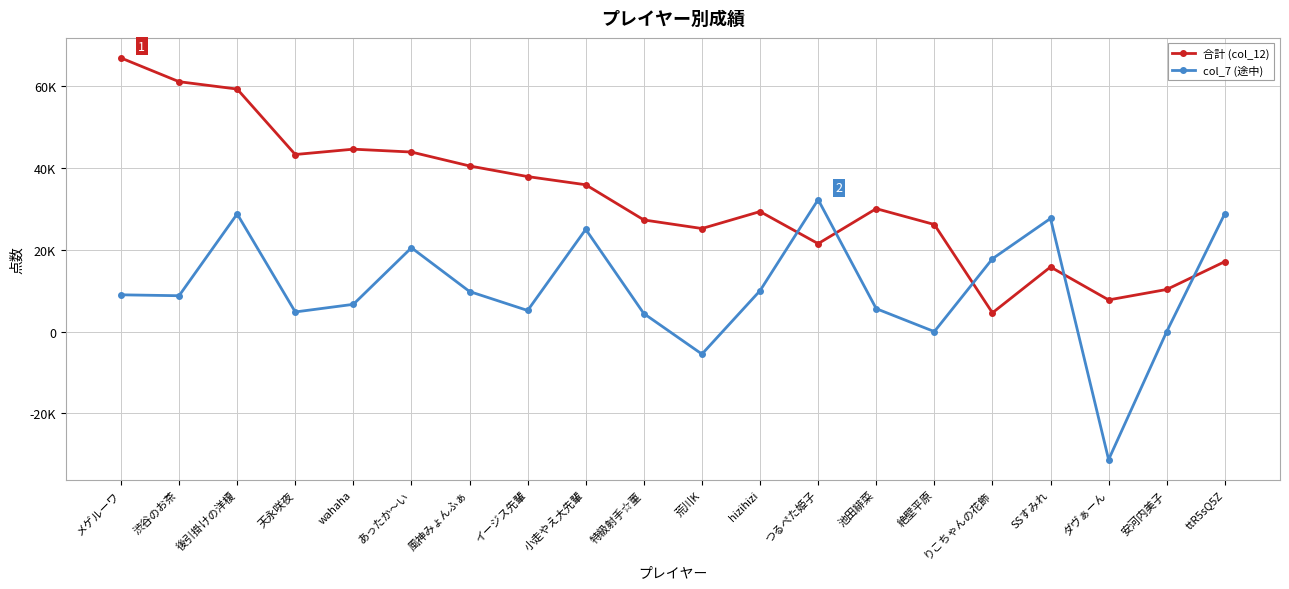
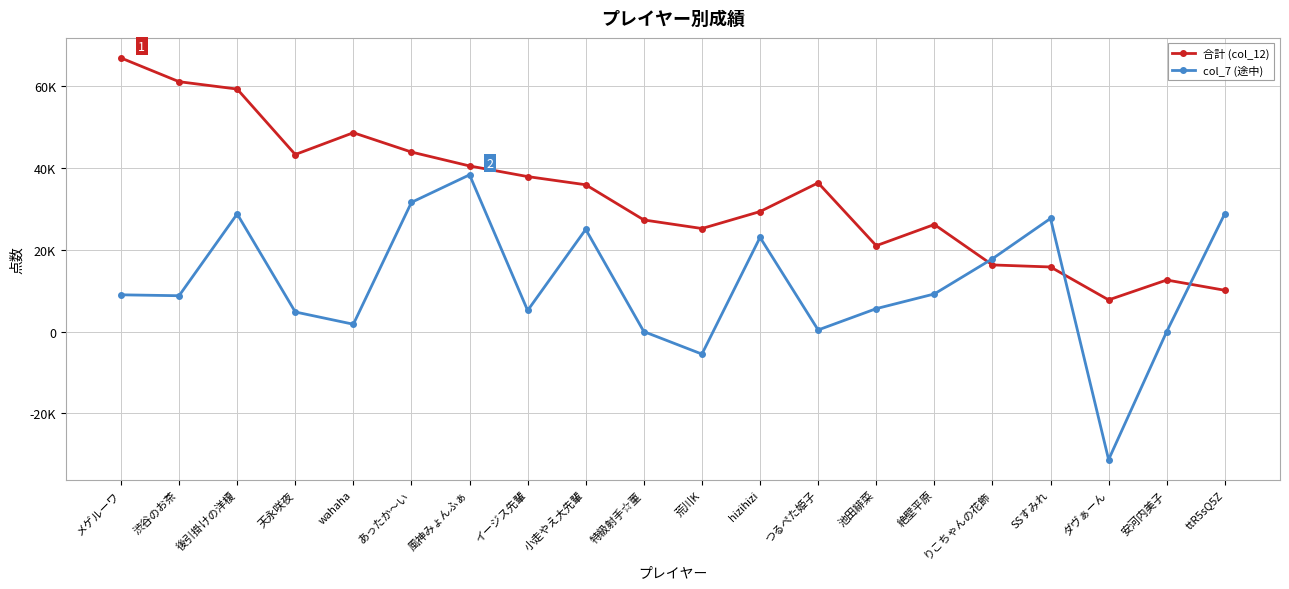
合計 (col_12), wahaha: 45000 -> 49000
col_7 (途中), wahaha: 7000 -> 2000
col_7 (途中), あったか～い: 21000 -> 32000
col_7 (途中), 風神みょんふぁ: 10000 -> 38000
col_7 (途中), 特級射手☆菫: 4000 -> 0
col_7 (途中), hizihizi: 10000 -> 23000
合計 (col_12), つるぺた姫子: 22000 -> 36000
col_7 (途中), つるぺた姫子: 32000 -> 0
合計 (col_12), 池田緋菜: 30000 -> 21000
col_7 (途中), 絶壁平原: 0 -> 9000
合計 (col_12), りこちゃんの花飾: 5000 -> 16000
合計 (col_12), 安河内美子: 10000 -> 13000
合計 (col_12), ttR5sQ5Z: 17000 -> 10000
